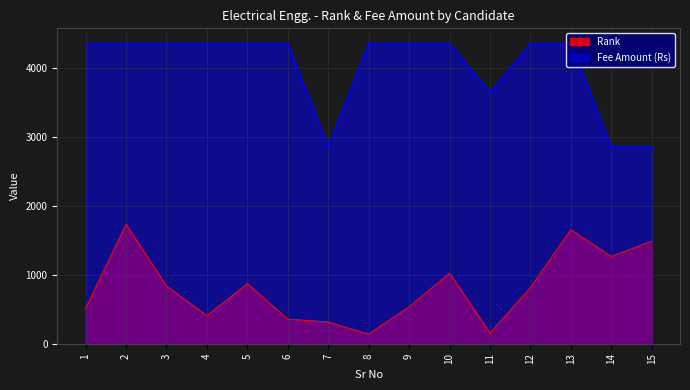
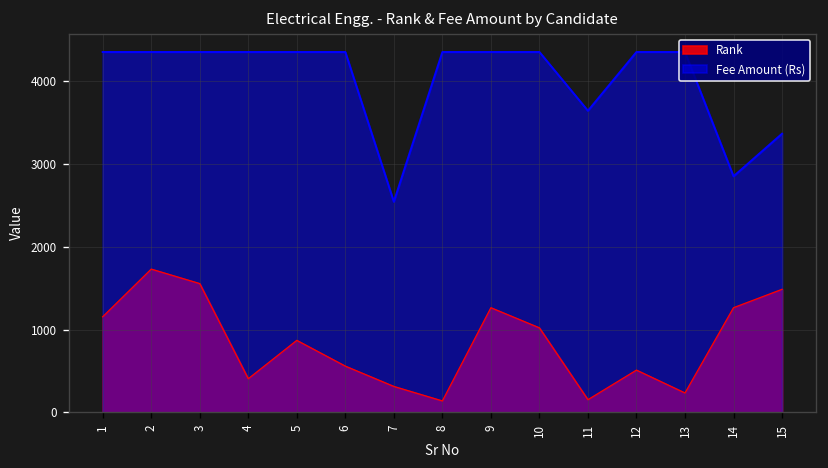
Rank, 1: 500 -> 1200
Rank, 3: 800 -> 1600
Rank, 6: 400 -> 600
Fee Amount (Rs), 7: 2900 -> 2500
Rank, 9: 500 -> 1300
Rank, 12: 800 -> 500
Rank, 13: 1700 -> 200
Fee Amount (Rs), 15: 2900 -> 3400
